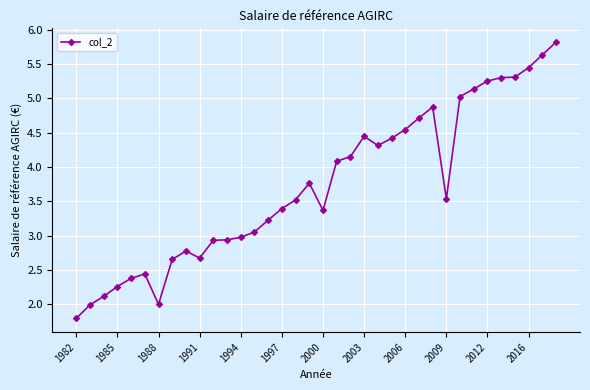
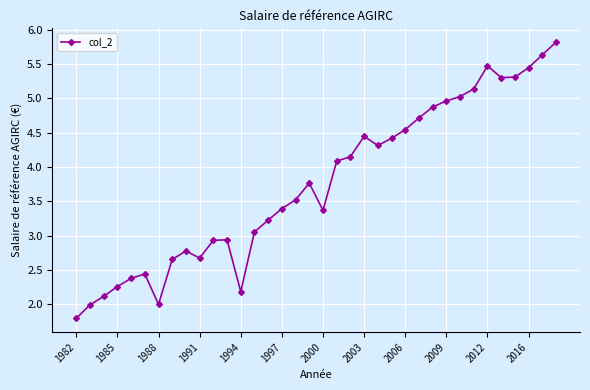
1994: 3.0 -> 2.2
2009: 3.5 -> 5.0
2012: 5.3 -> 5.5
